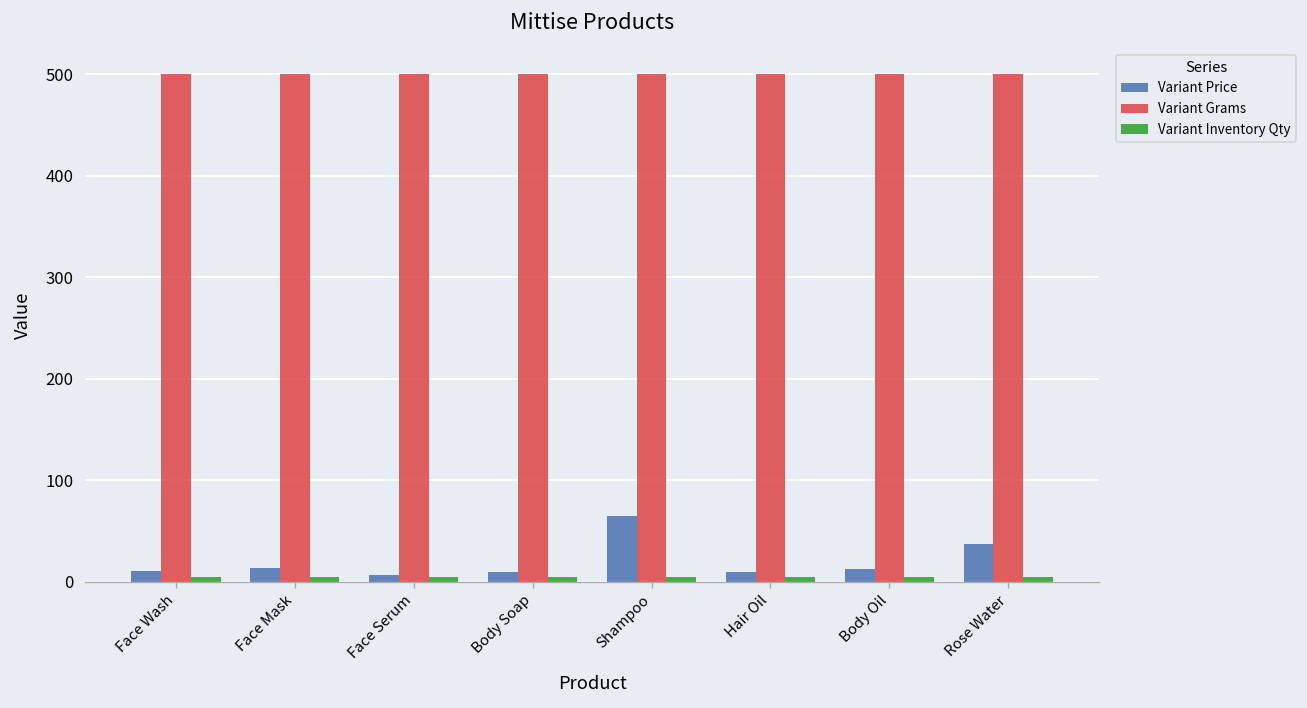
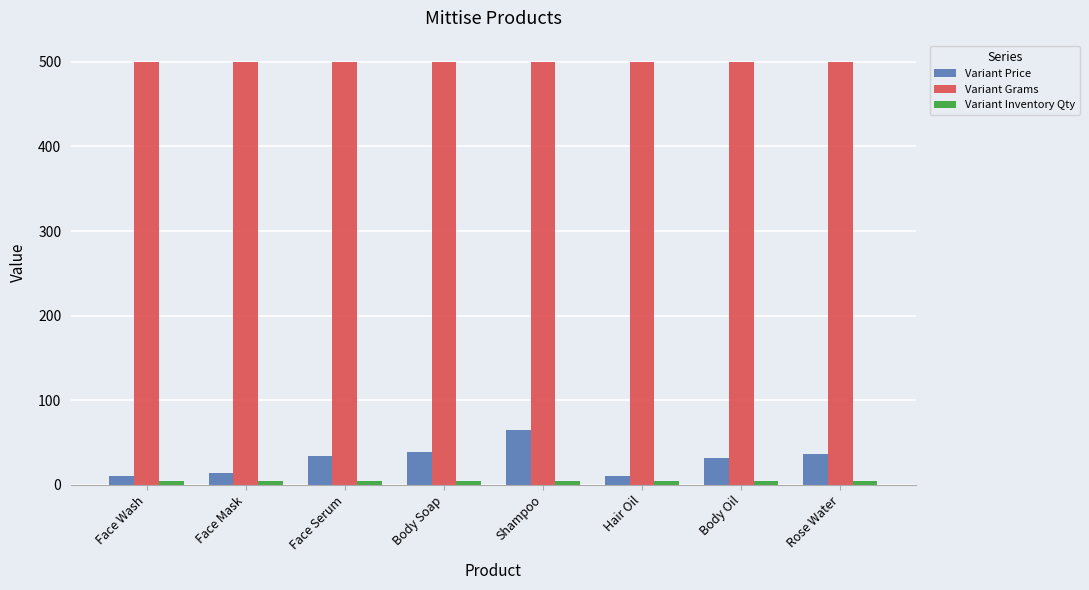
Variant Price, Face Serum: 10 -> 30
Variant Price, Body Soap: 10 -> 40
Variant Price, Body Oil: 10 -> 30
